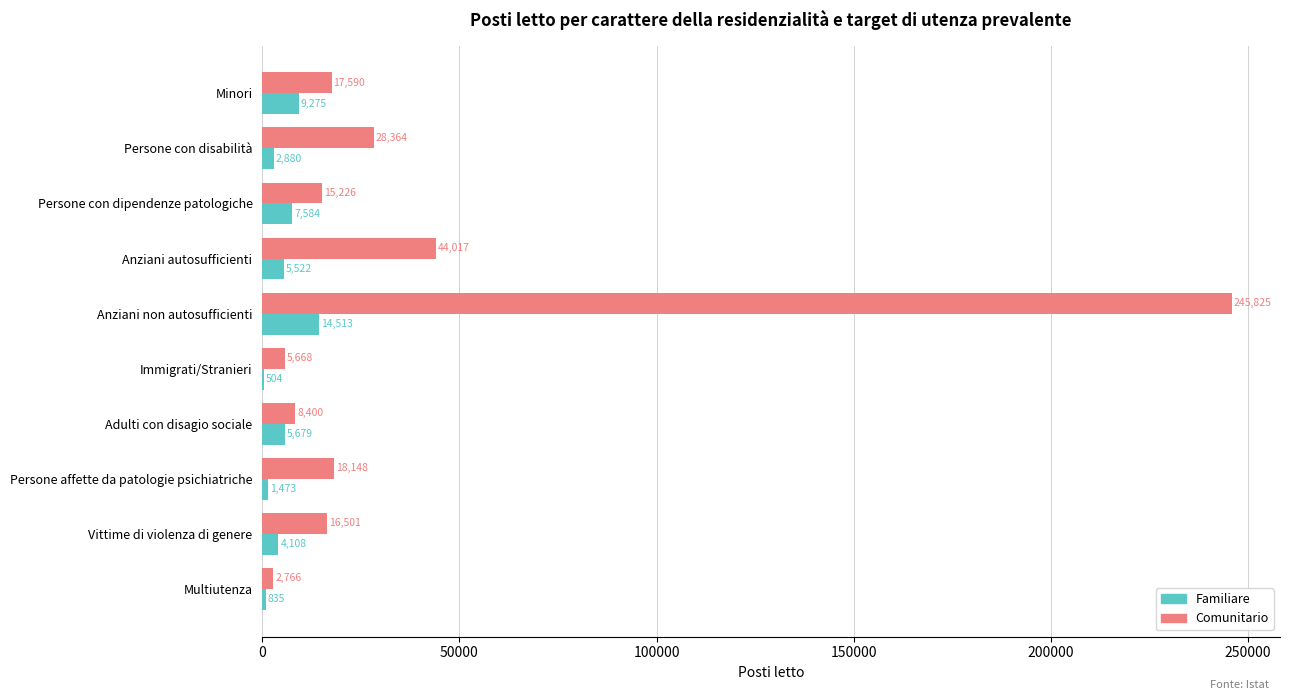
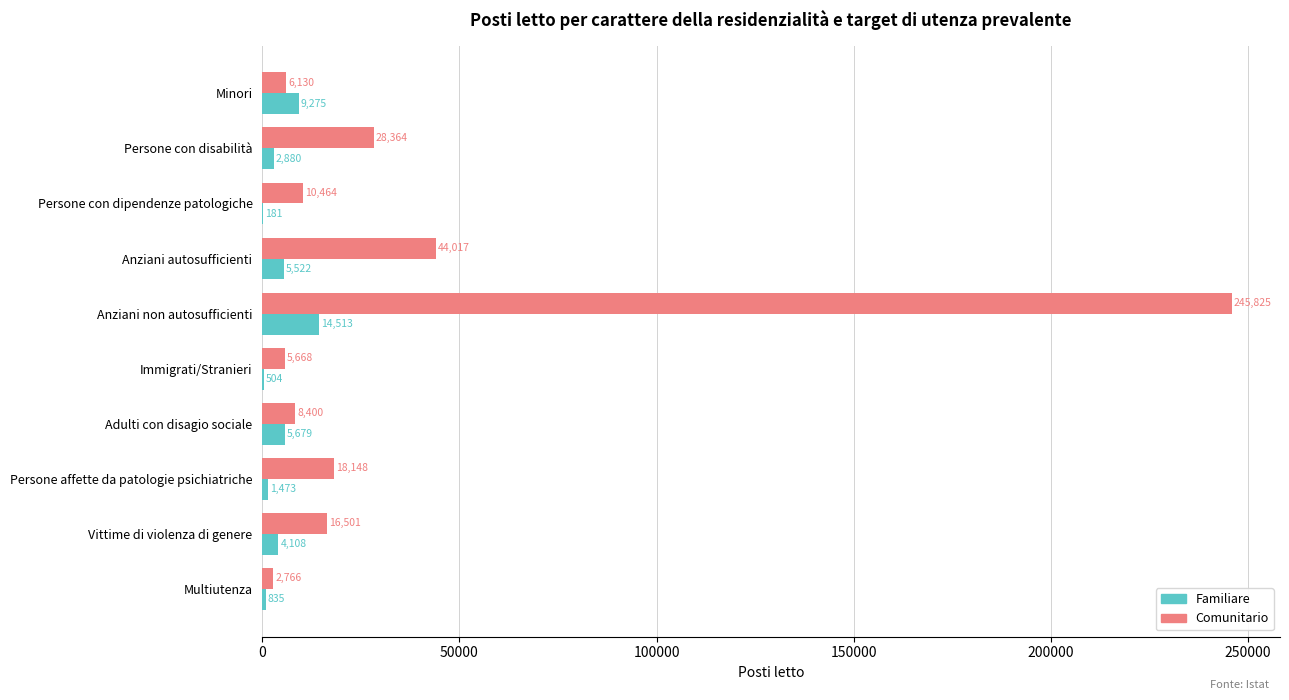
Comunitario, Minori: 17,590 -> 6,130
Comunitario, Persone con dipendenze patologiche: 15,226 -> 10,464
Familiare, Persone con dipendenze patologiche: 7,584 -> 181
